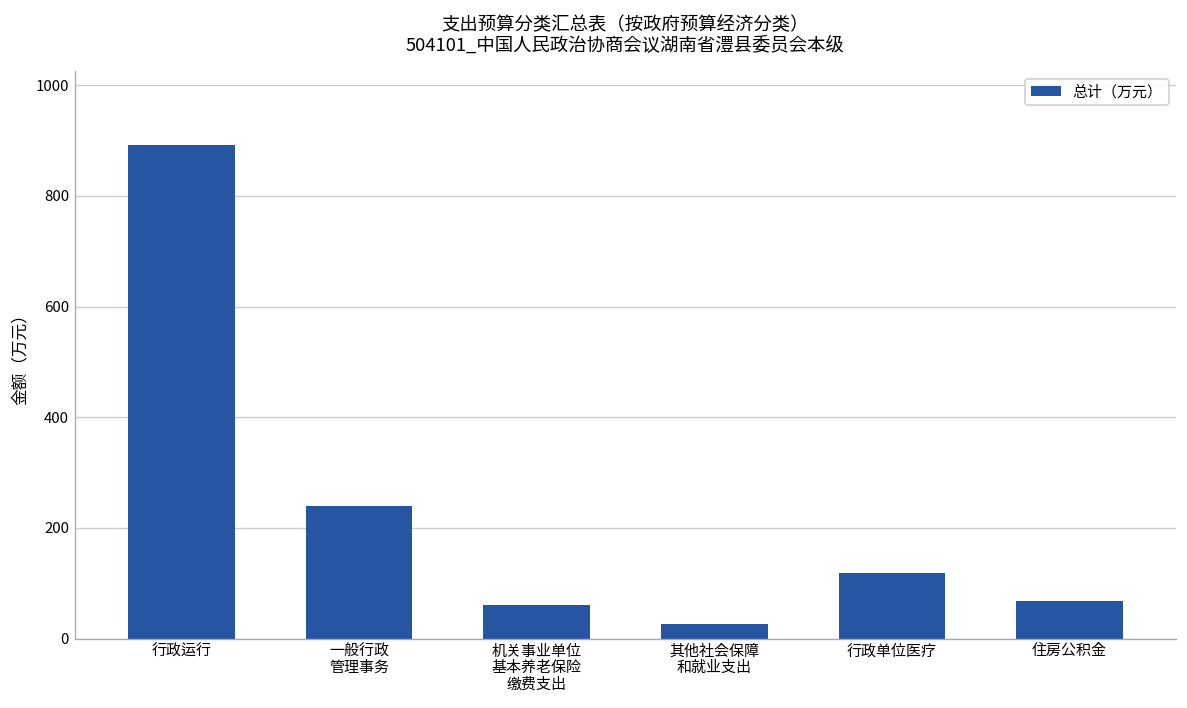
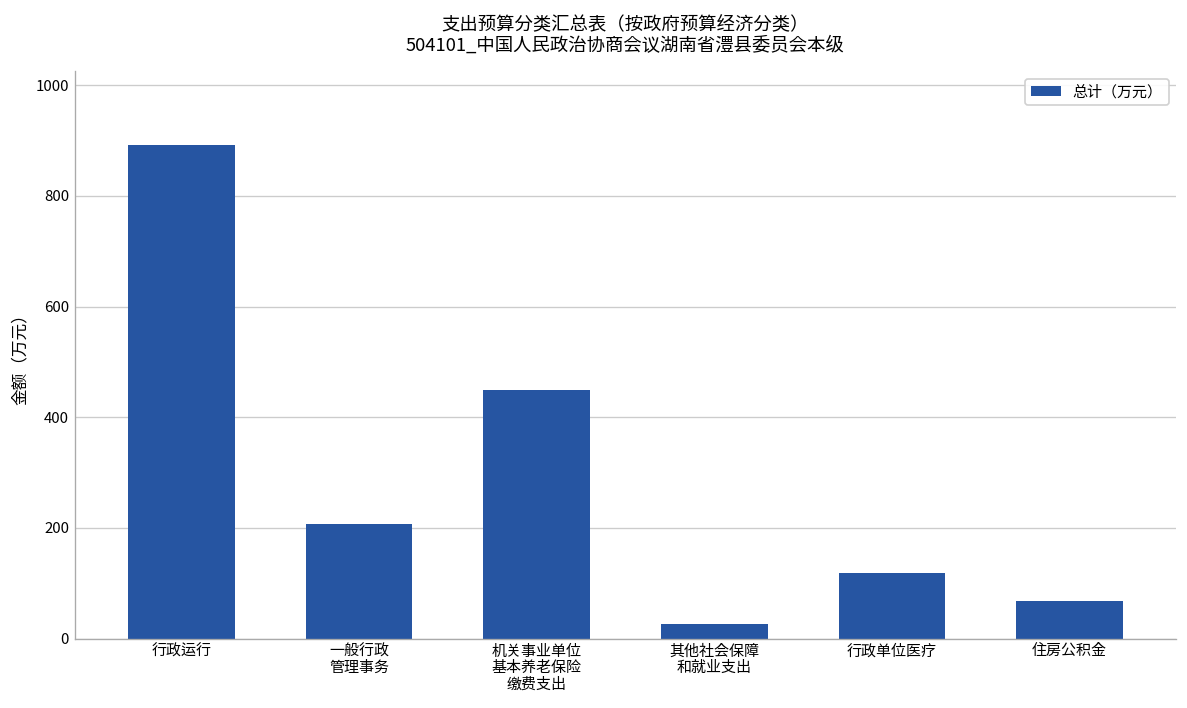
一般行政 管理事务: 240 -> 210
机关事业单位 基本养老保险 缴费支出: 60 -> 450
